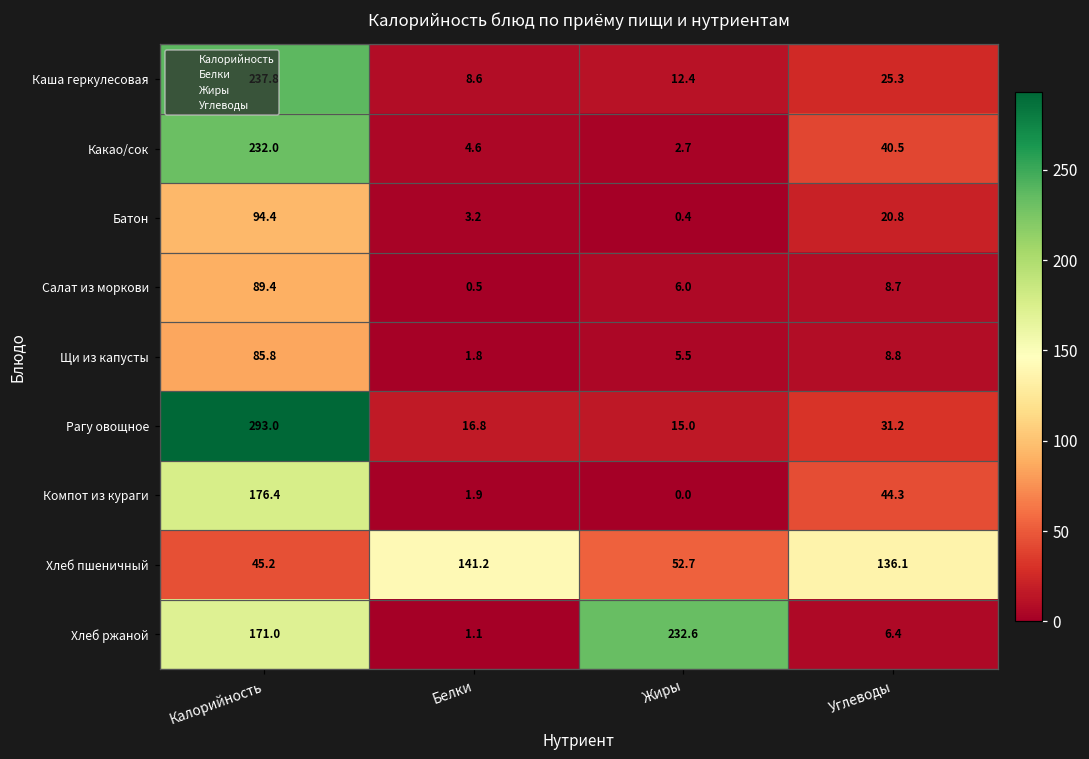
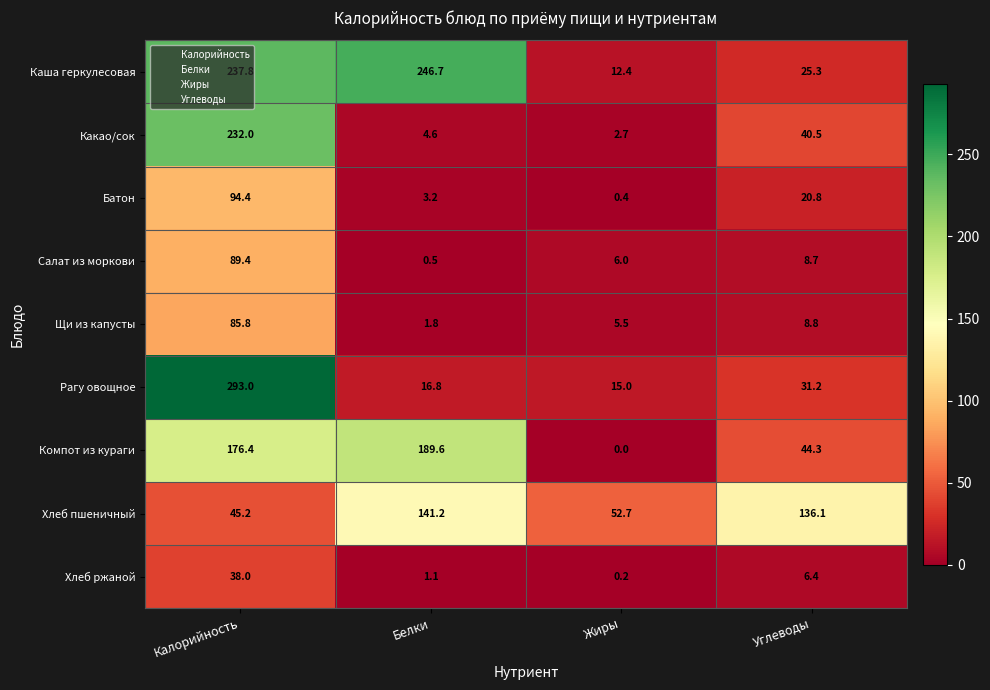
Каша геркулесовая, Белки: 8.6 -> 246.7
Компот из кураги, Белки: 1.9 -> 189.6
Хлеб ржаной, Калорийность: 171.0 -> 38.0
Хлеб ржаной, Жиры: 232.6 -> 0.2
